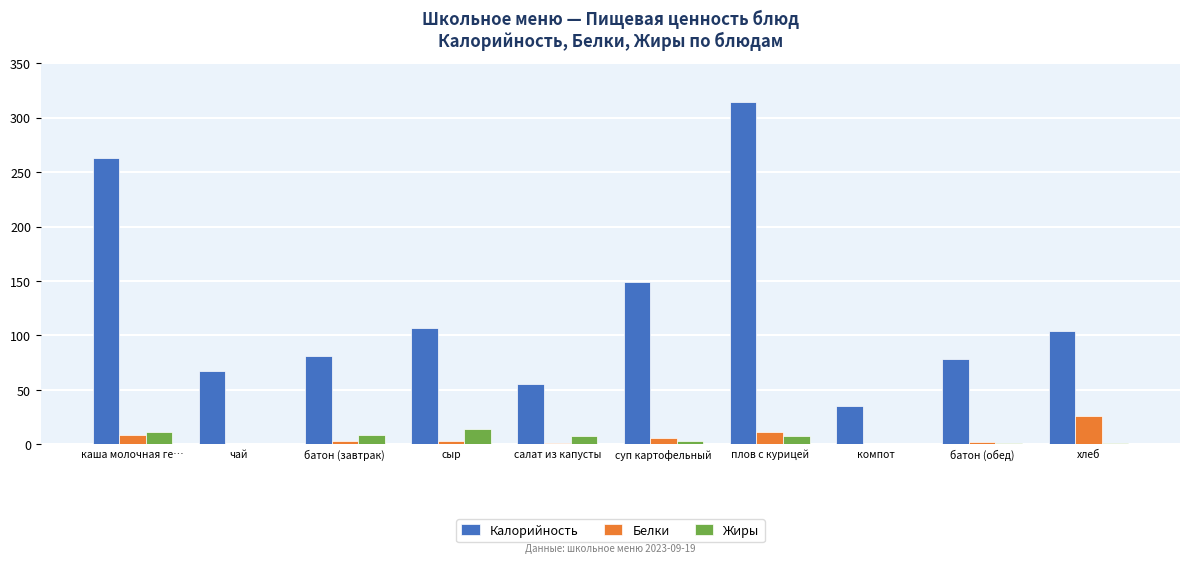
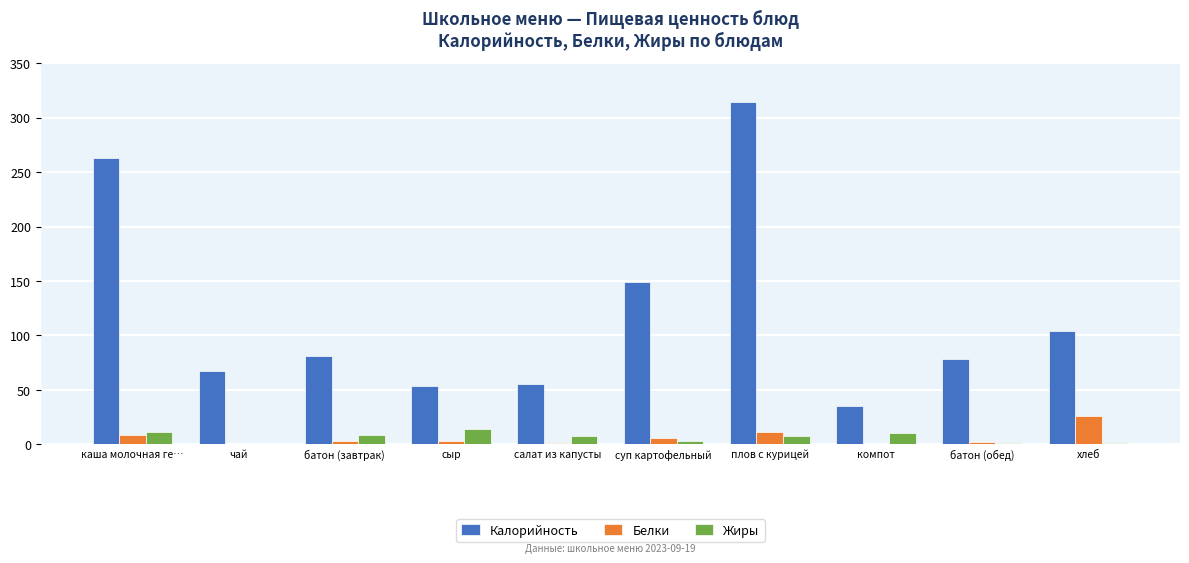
Калорийность, сыр: 107 -> 54
Жиры, компот: 0 -> 11
